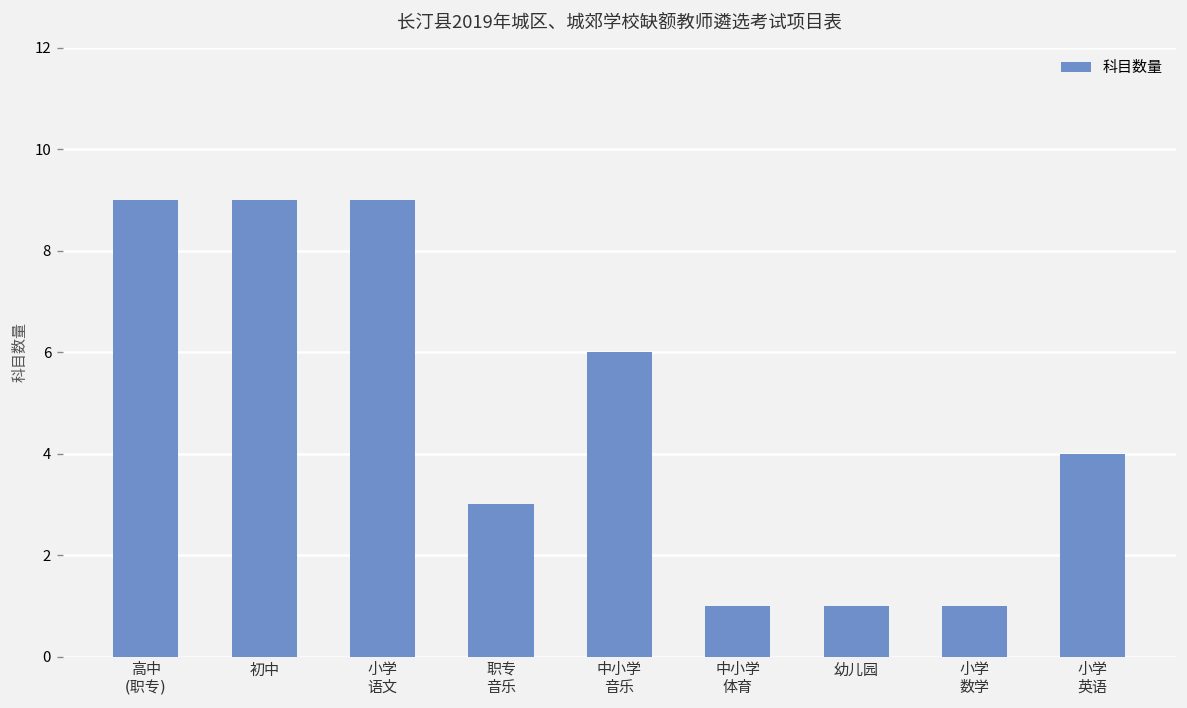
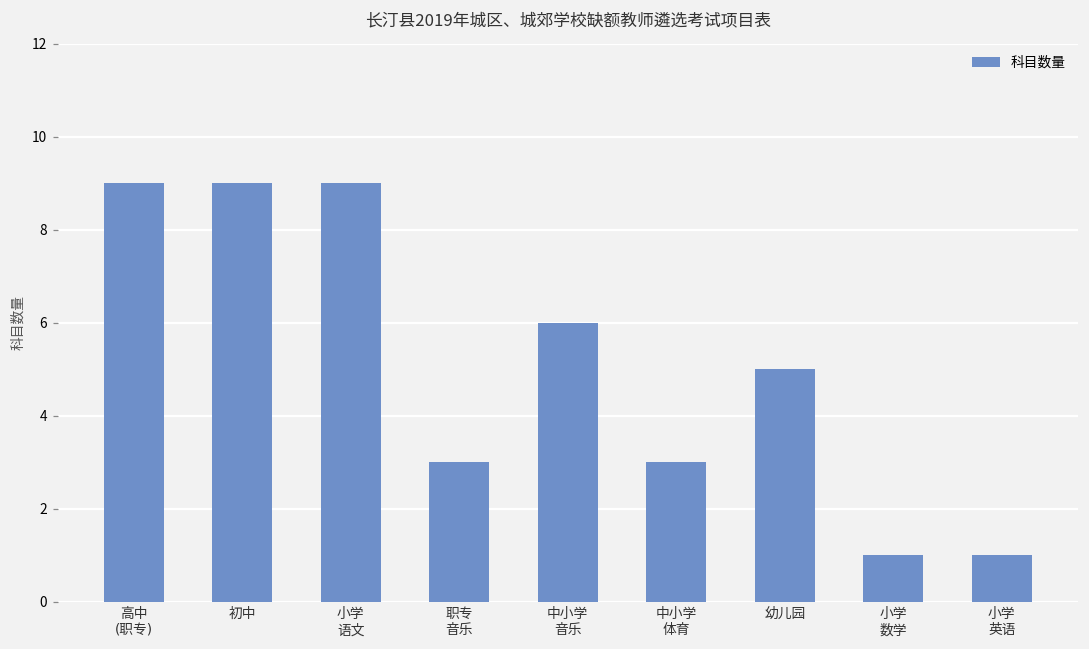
中小学 体育: 1 -> 3
幼儿园: 1 -> 5
小学 英语: 4 -> 1
